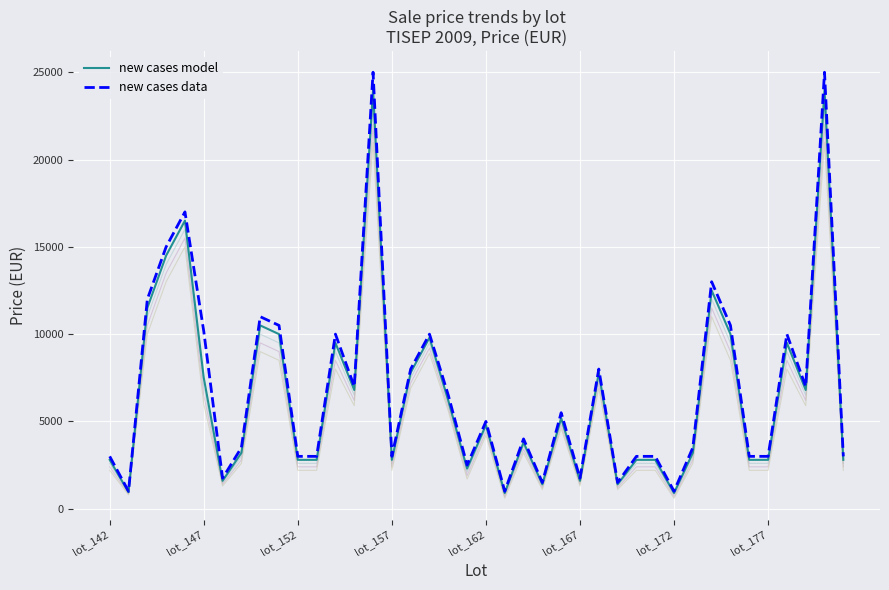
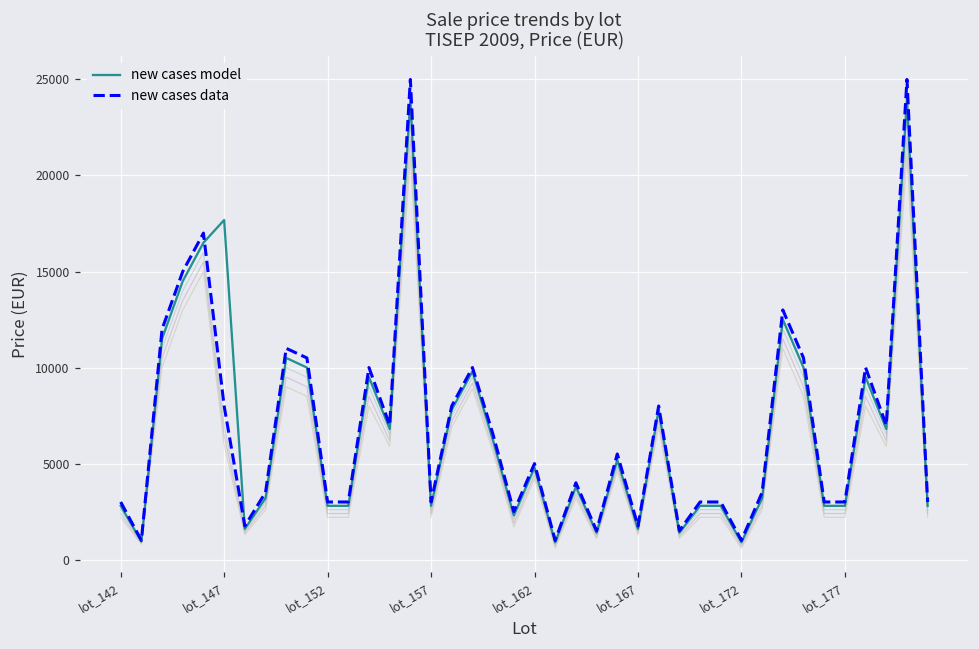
new cases model, lot_147: 7500 -> 17700
new cases data, lot_147: 10200 -> 8000
